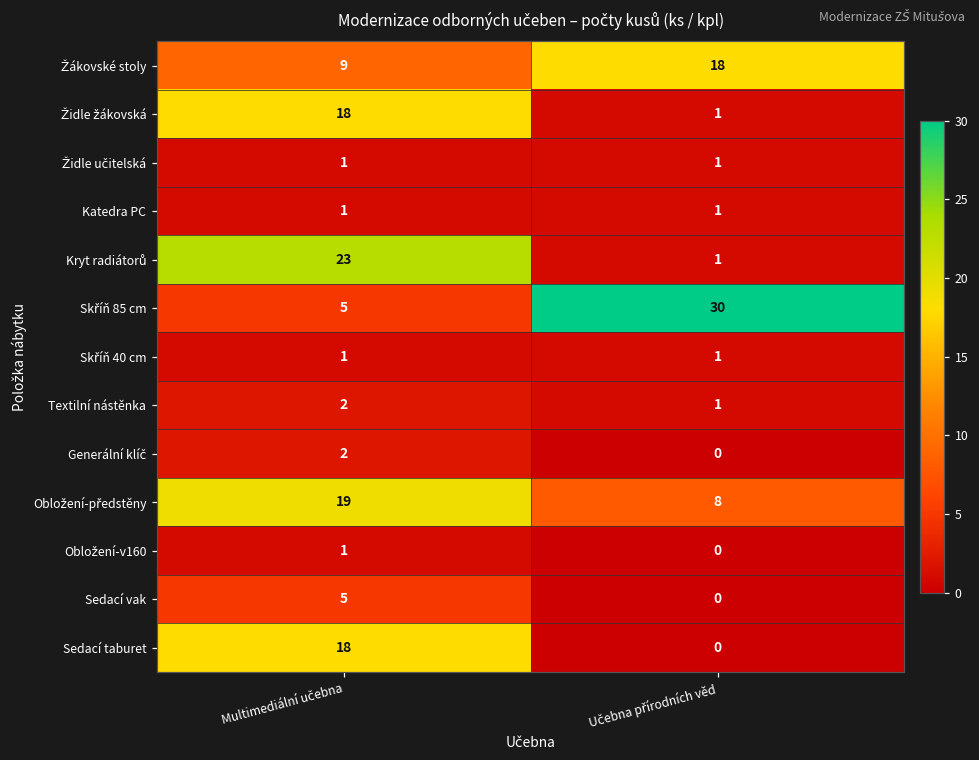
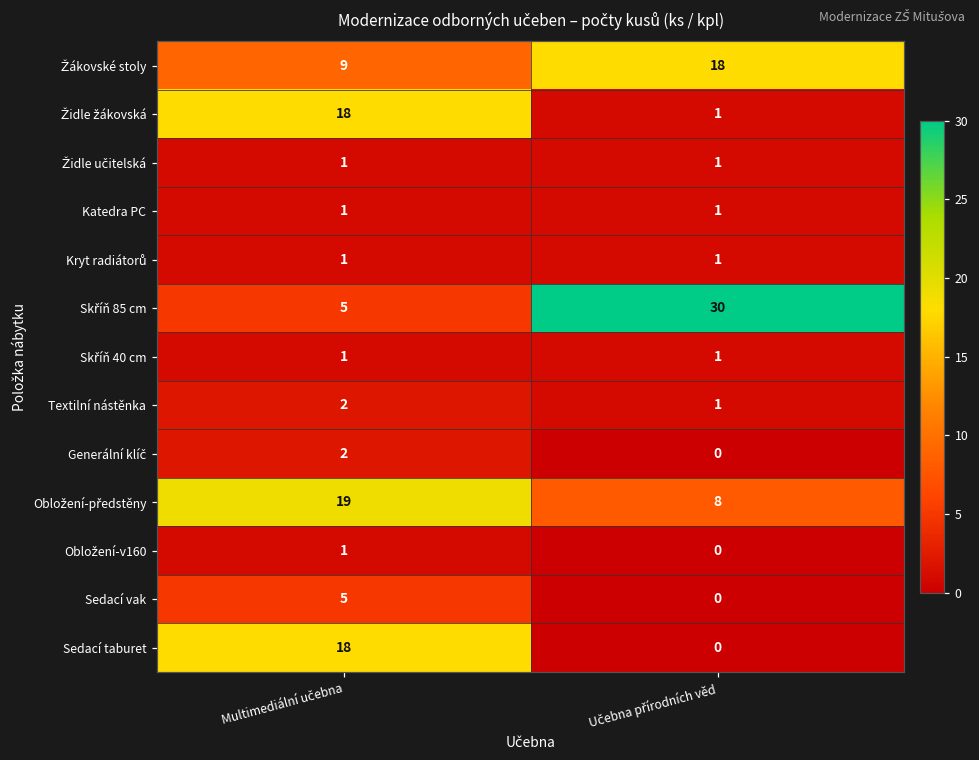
Kryt radiátorů, Multimediální učebna: 23 -> 1
